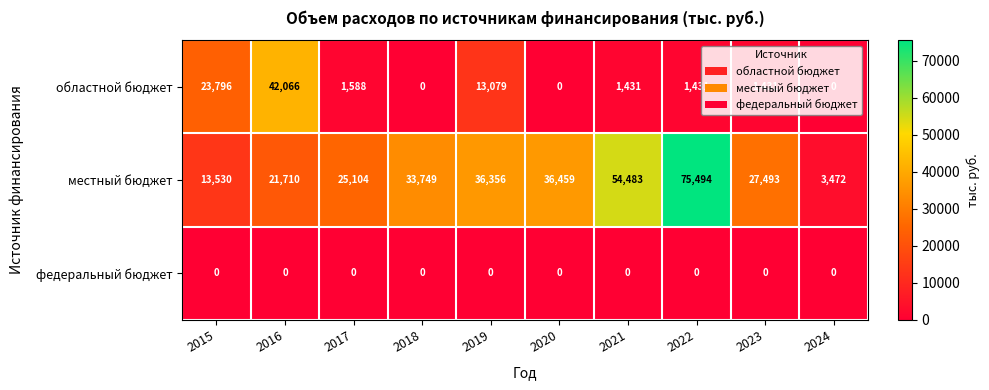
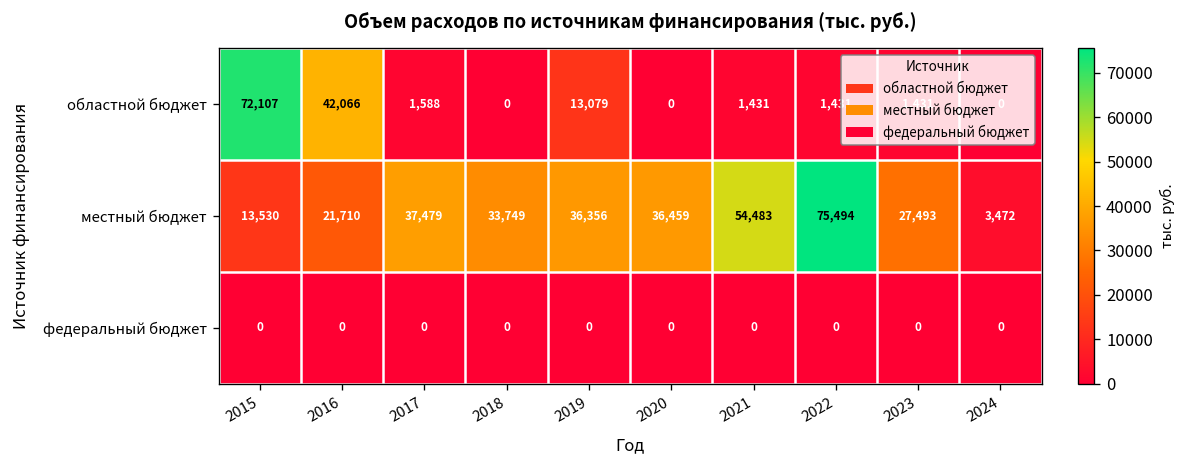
областной бюджет, 2015: 23,796 -> 72,107
местный бюджет, 2017: 25,104 -> 37,479
